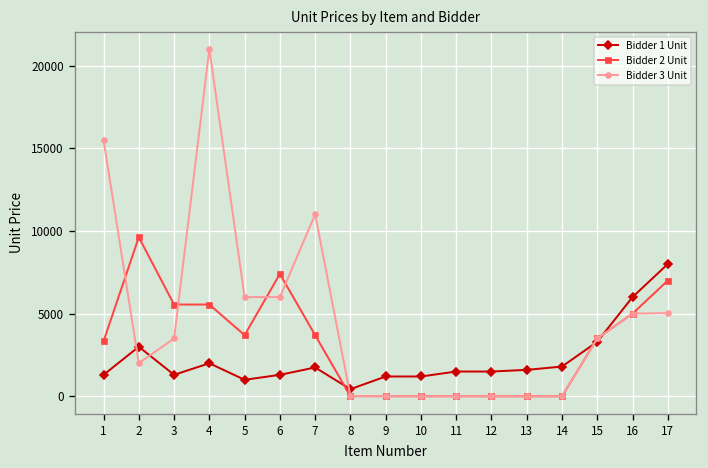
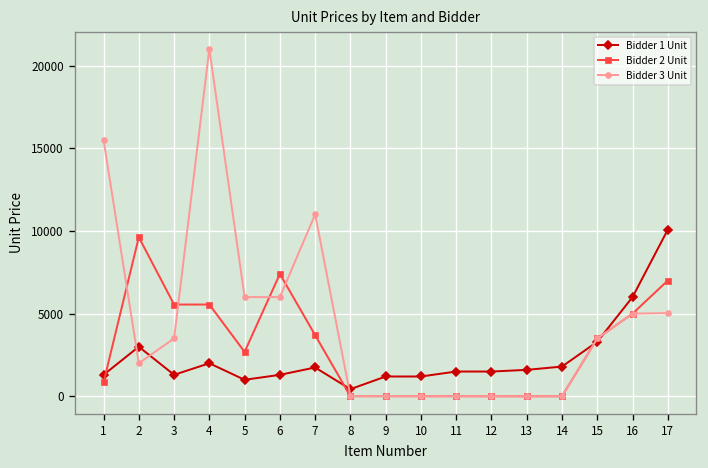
Bidder 2 Unit, 1: 3300 -> 800
Bidder 2 Unit, 5: 3700 -> 2700
Bidder 1 Unit, 17: 8000 -> 10100
